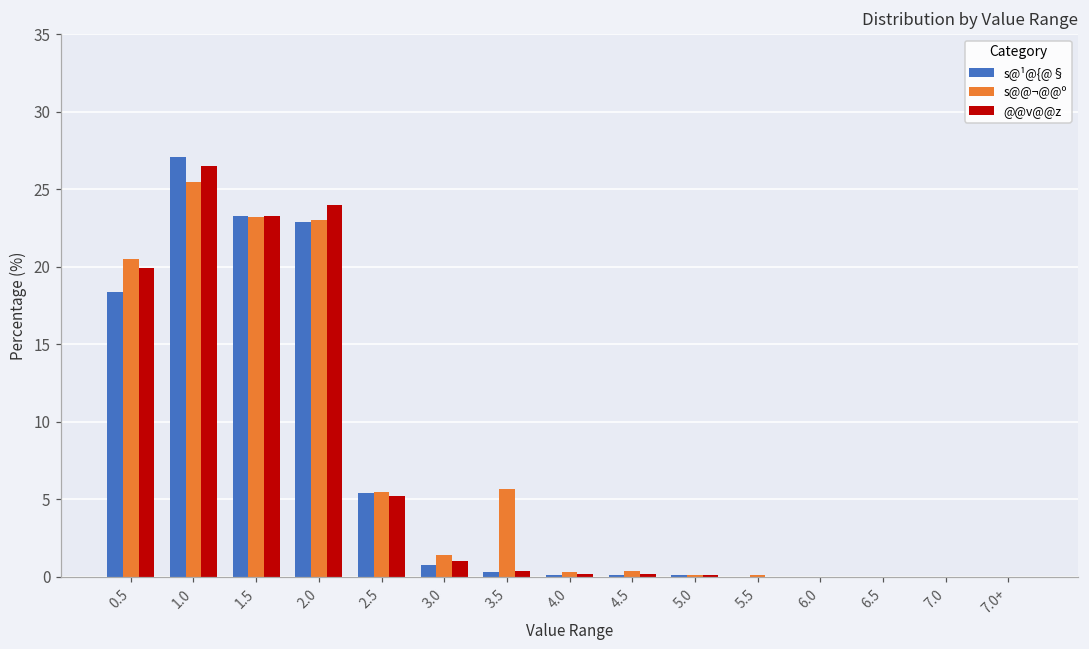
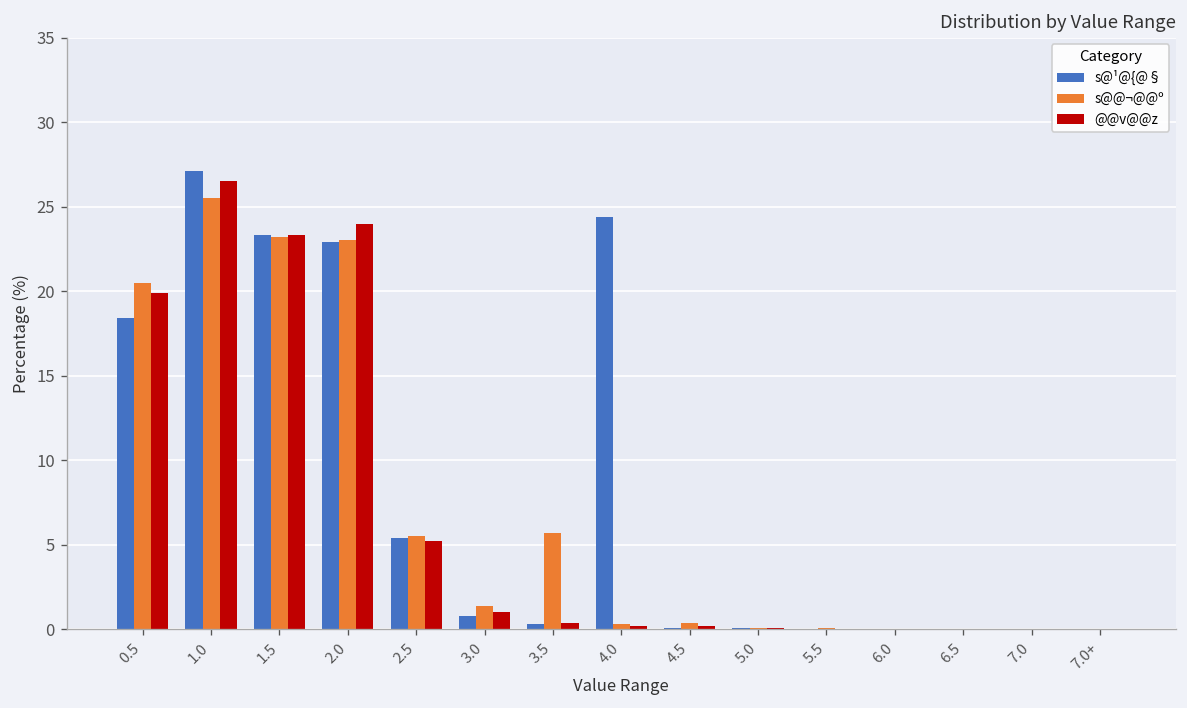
s@¹@{@§, 4.0: 0.1 -> 24.4
